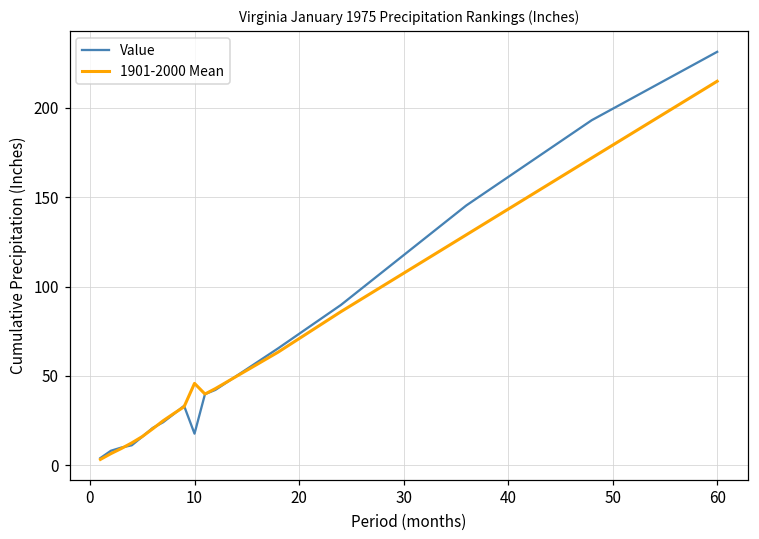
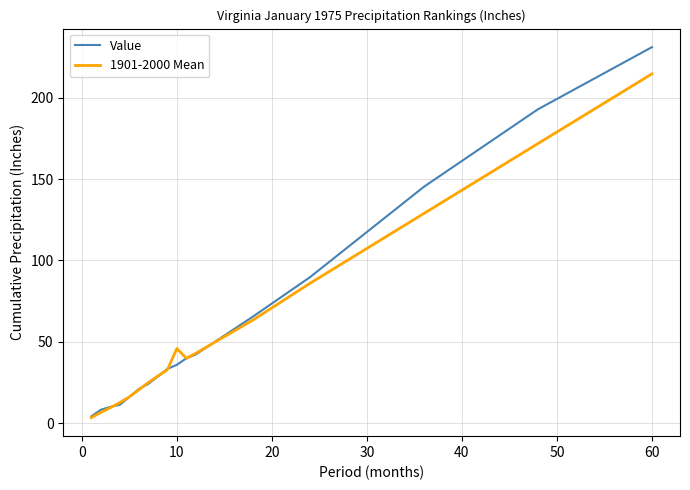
Value, 10: 18 -> 36
